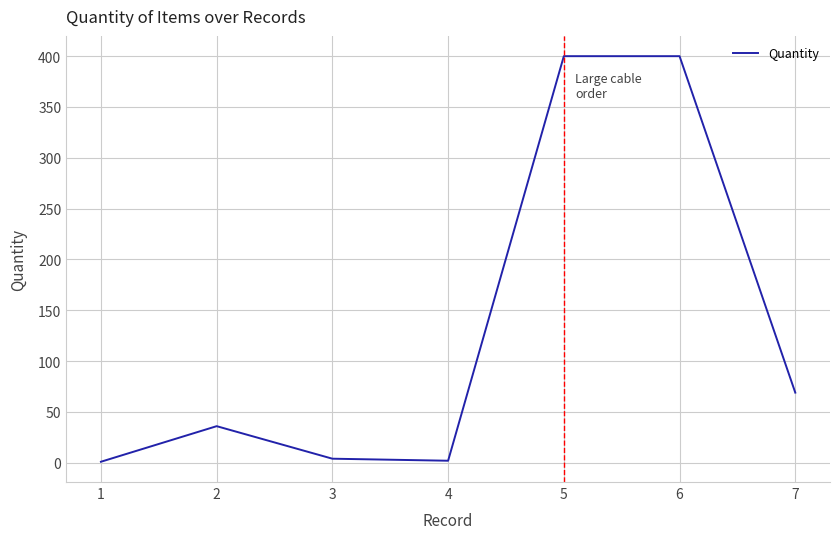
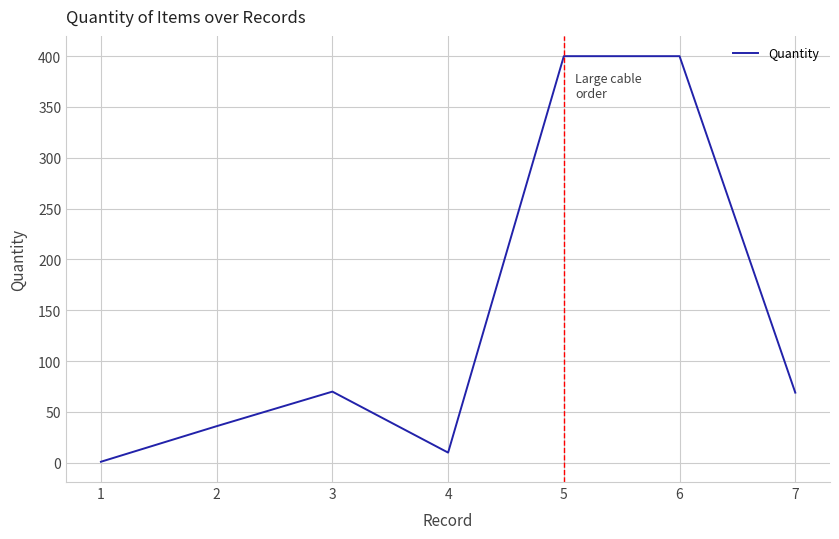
3: 4 -> 70
4: 2 -> 10
